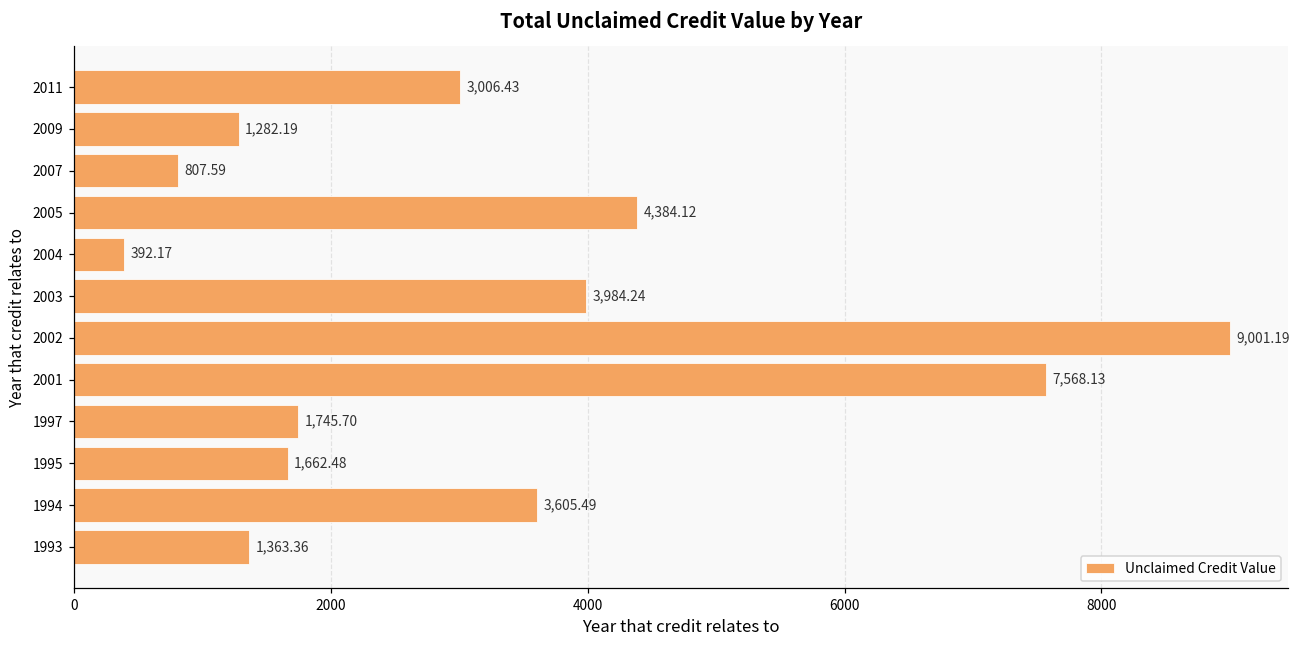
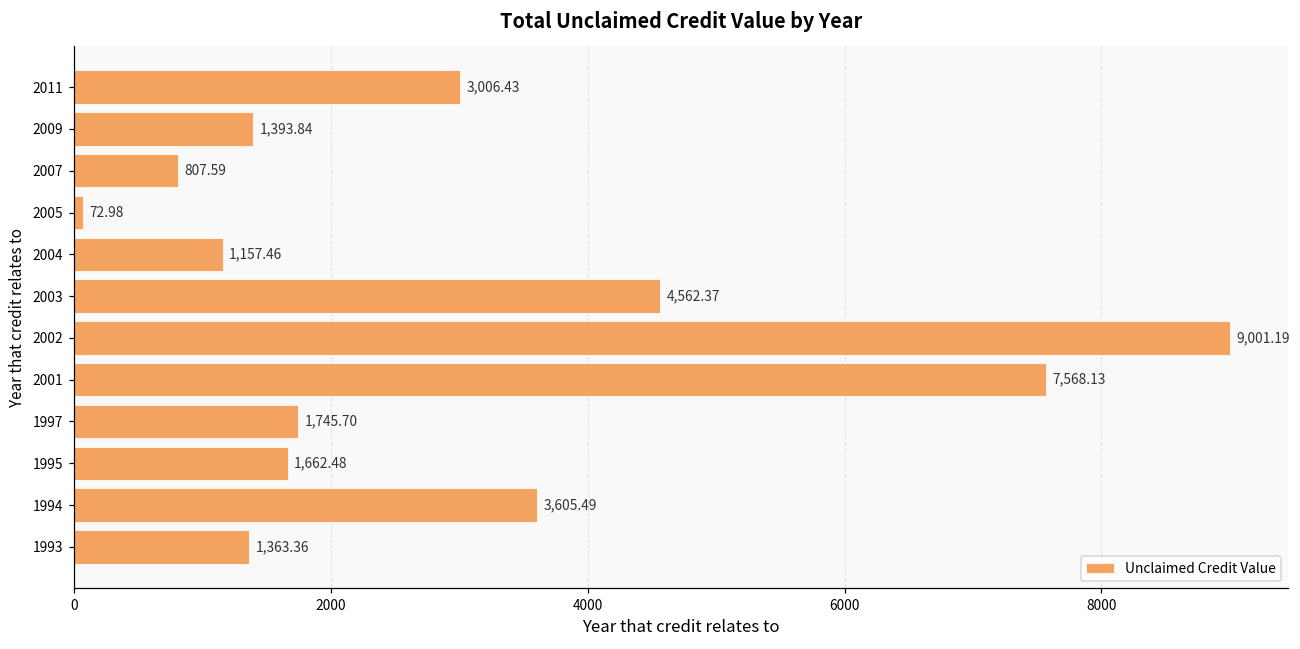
2009: 1,282.19 -> 1,393.84
2005: 4,384.12 -> 72.98
2004: 392.17 -> 1,157.46
2003: 3,984.24 -> 4,562.37
